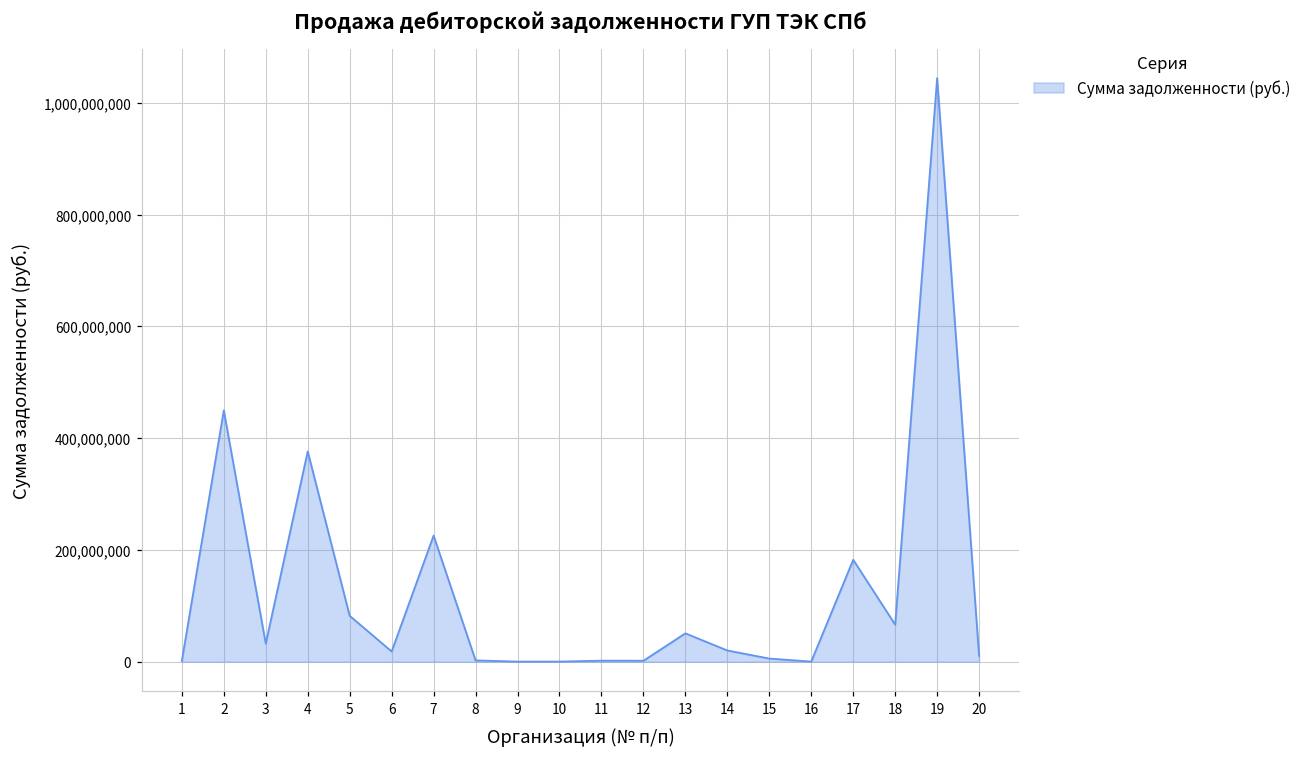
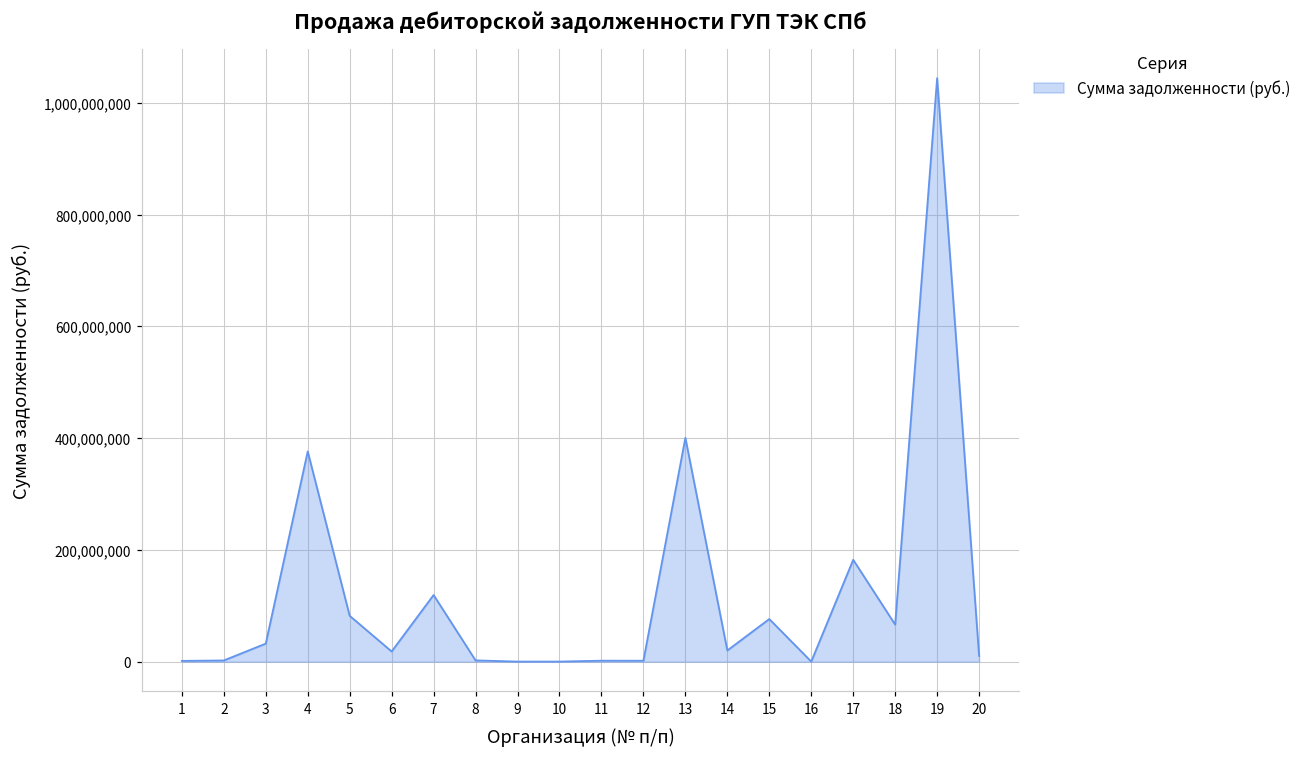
2: 450,000,000 -> 0
7: 230,000,000 -> 120,000,000
13: 50,000,000 -> 400,000,000
15: 10,000,000 -> 80,000,000
